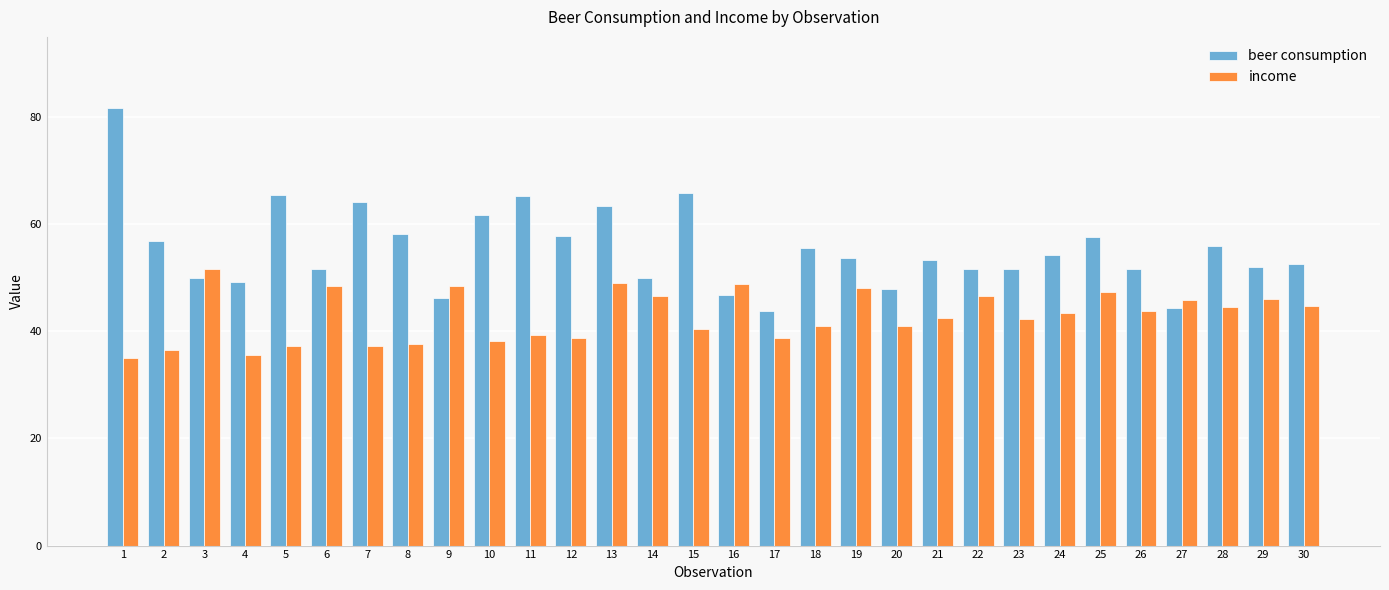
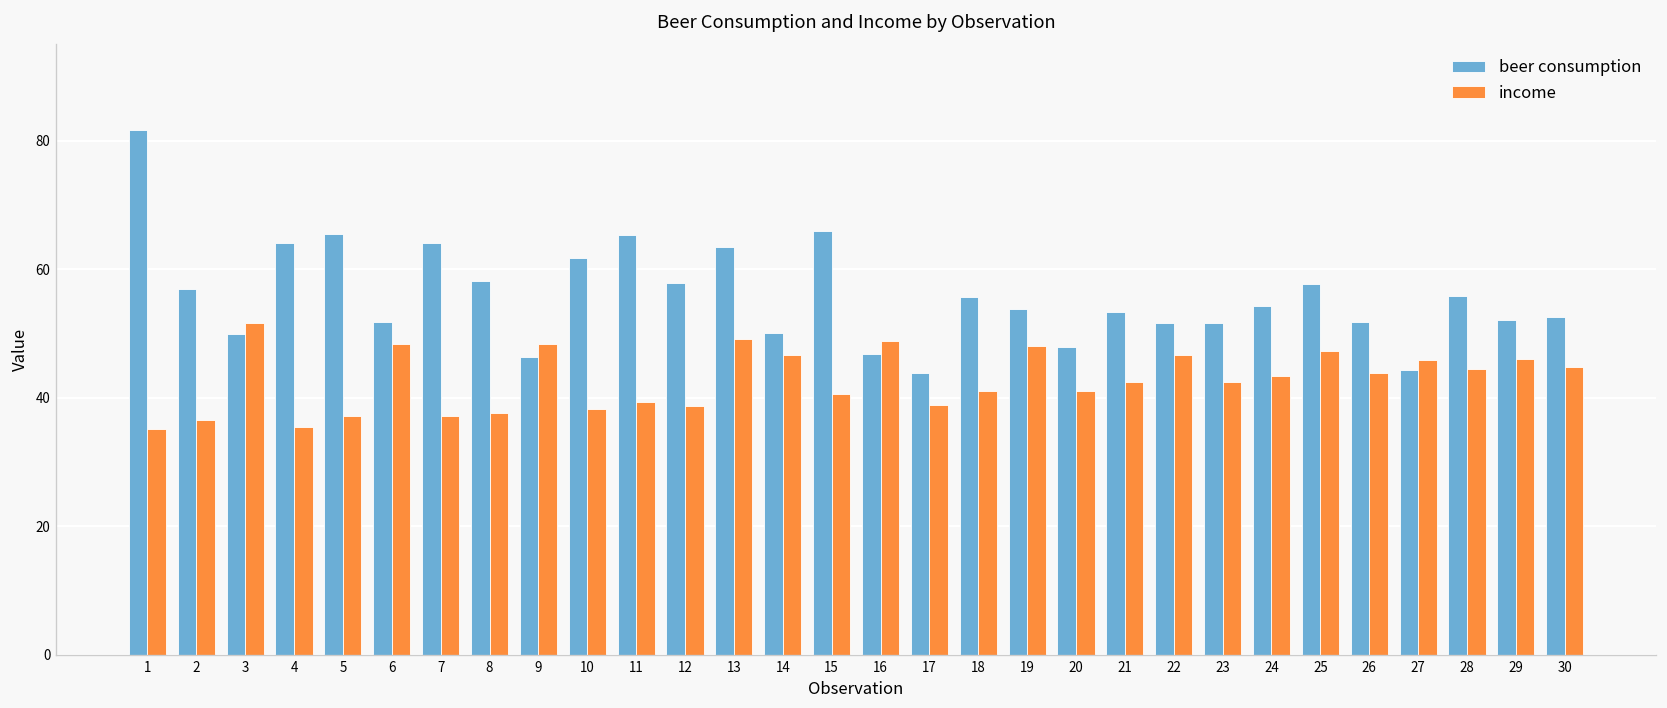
beer consumption, 4: 49 -> 64
